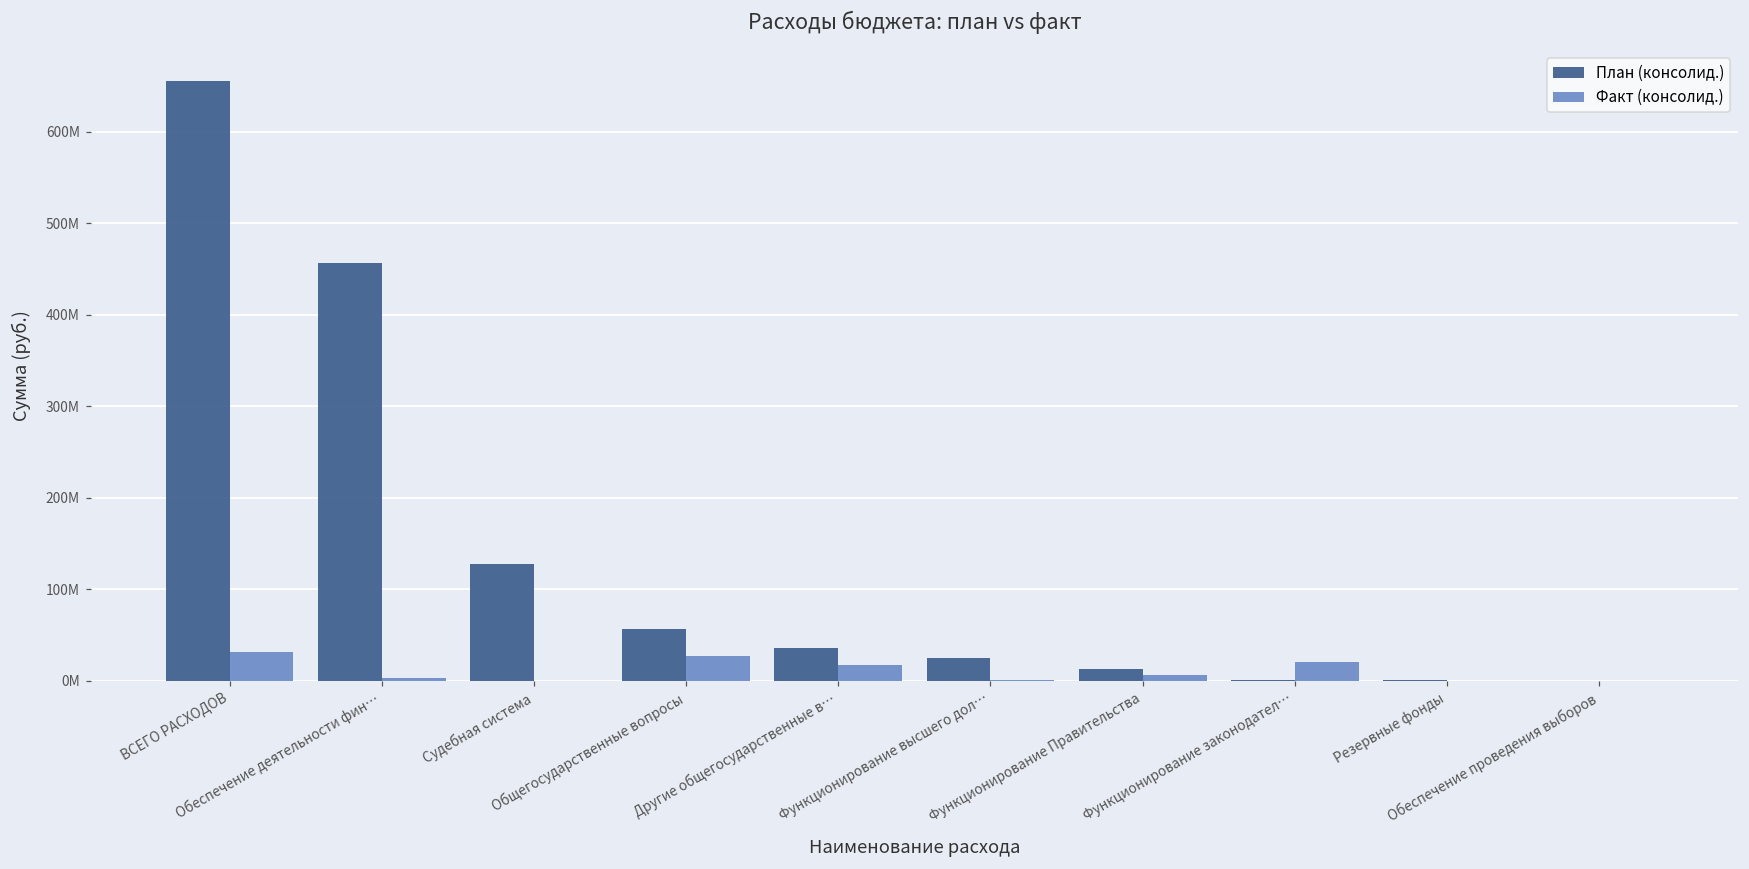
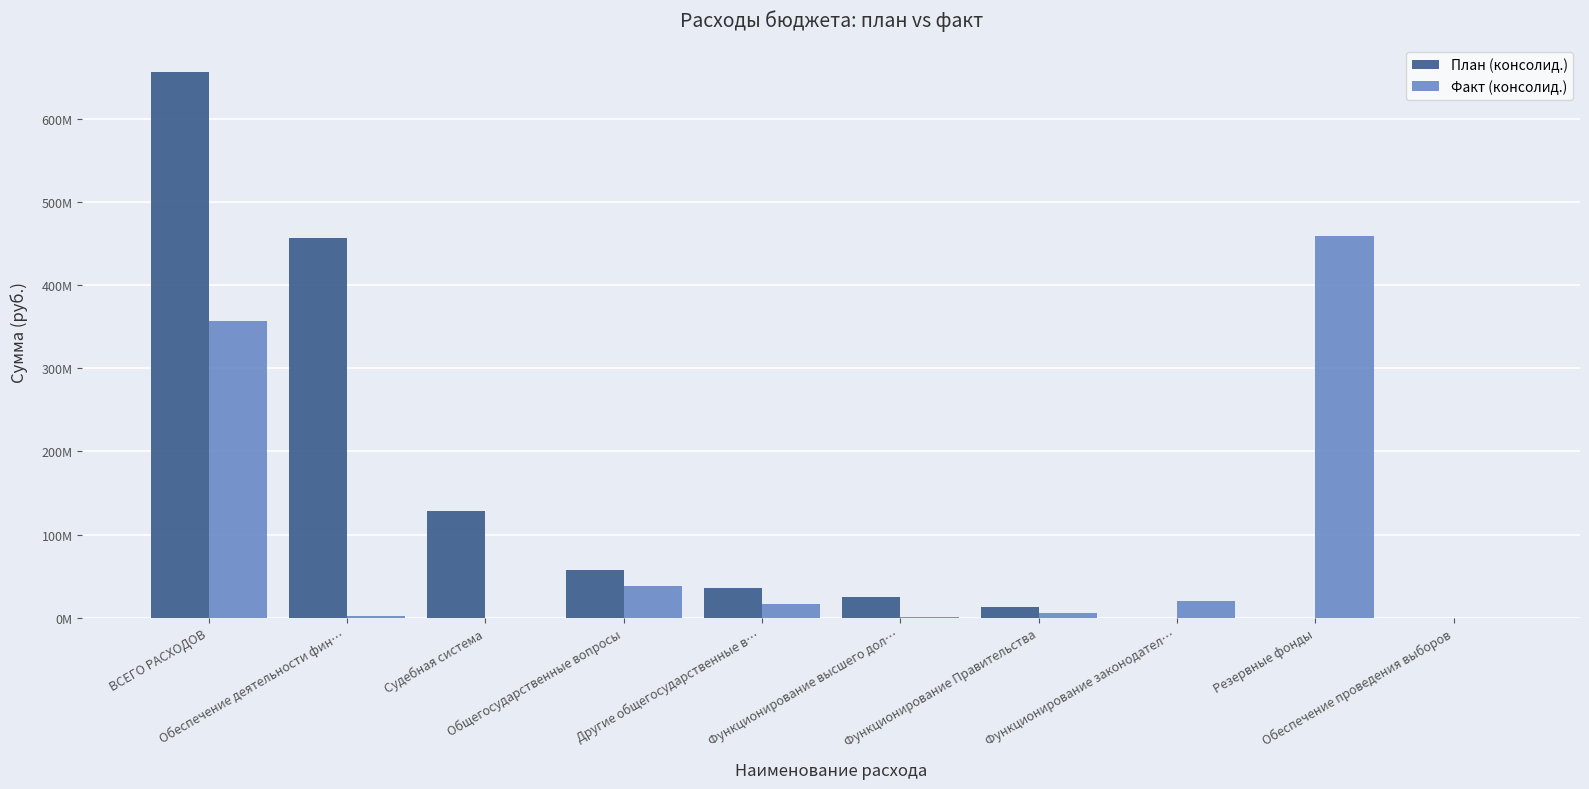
Факт (консолид.), ВСЕГО РАСХОДОВ: 30000000 -> 360000000
Факт (консолид.), Общегосударственные вопросы: 30000000 -> 40000000
Факт (консолид.), Резервные фонды: 0 -> 460000000
